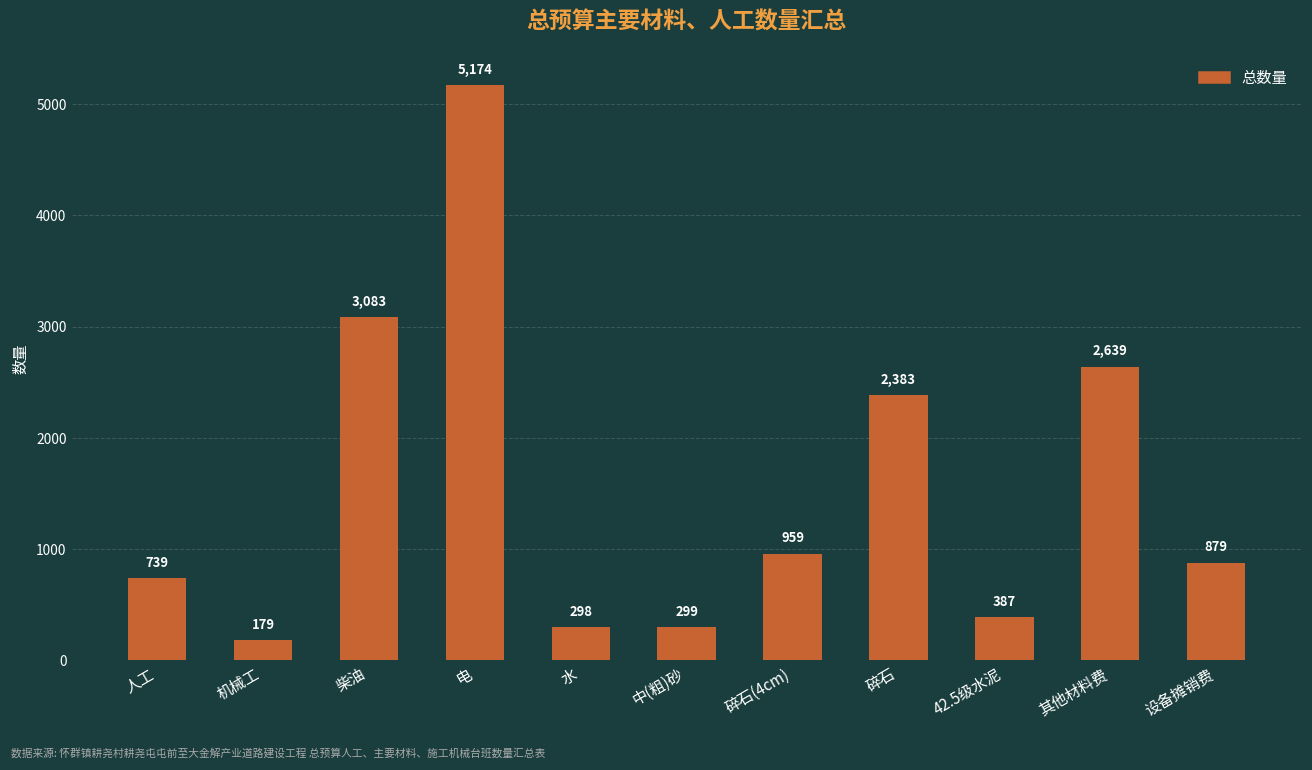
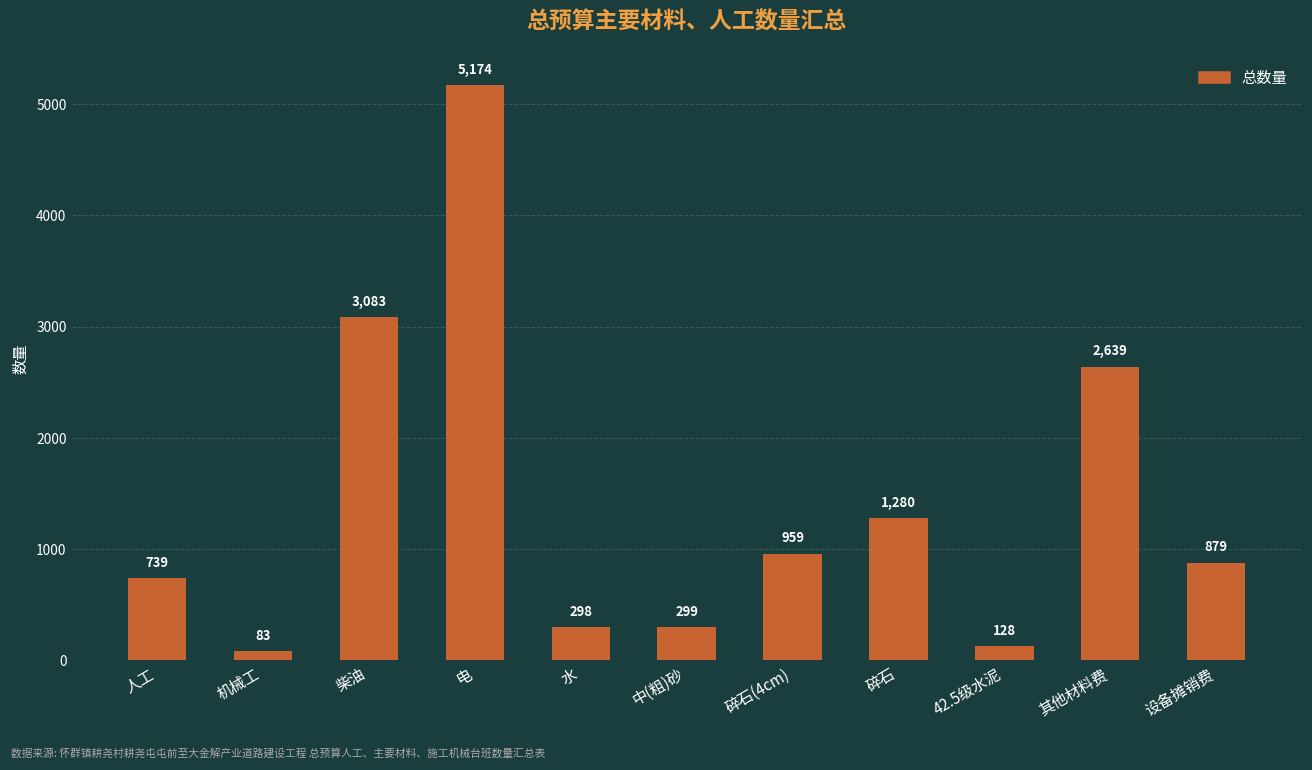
机械工: 179 -> 83
碎石: 2,383 -> 1,280
42.5级水泥: 387 -> 128
